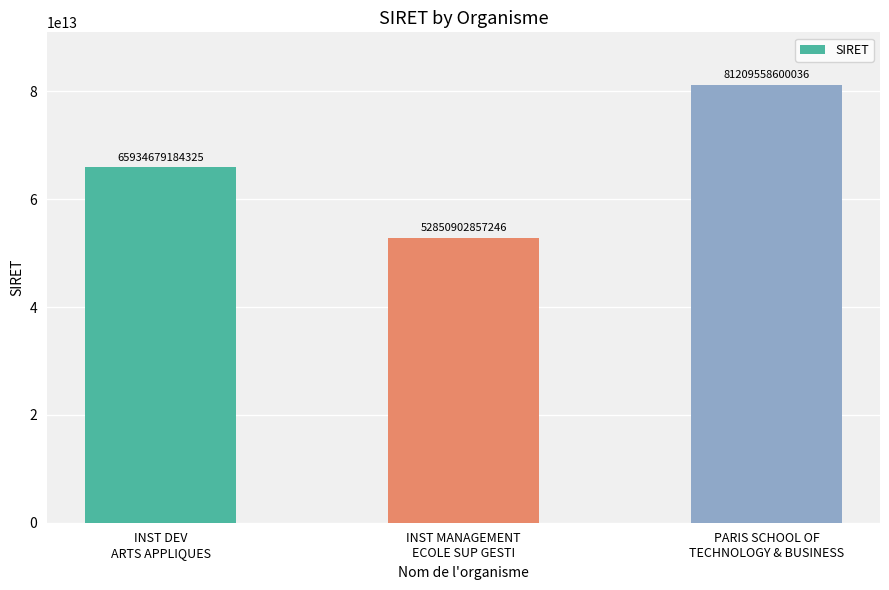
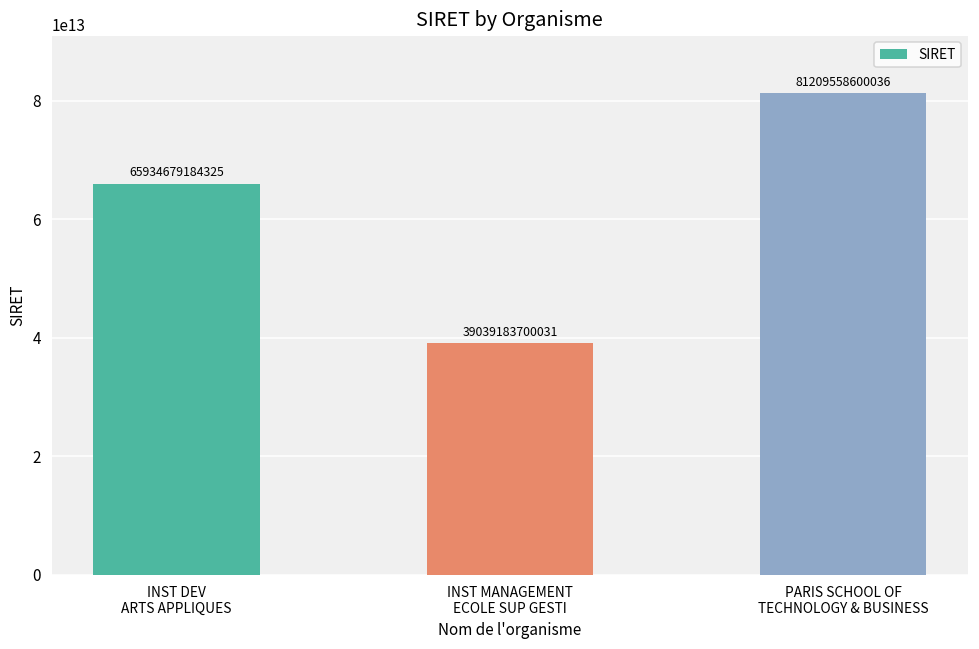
INST MANAGEMENT ECOLE SUP GESTI: 52850902857246 -> 39039183700031
